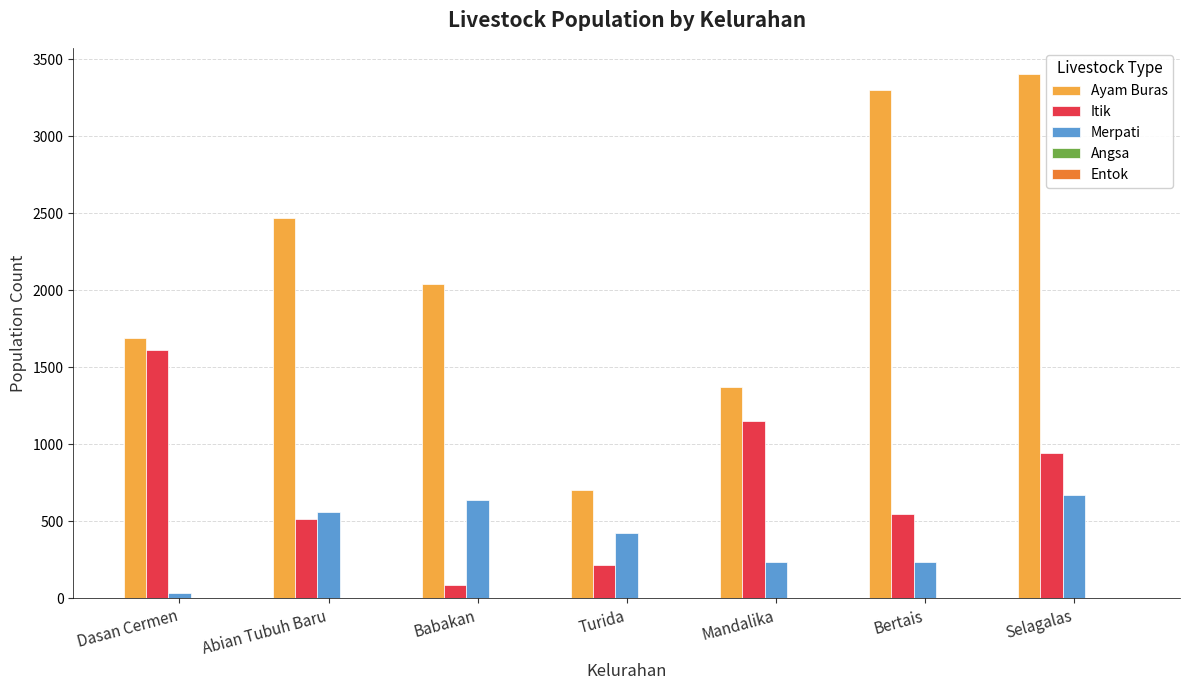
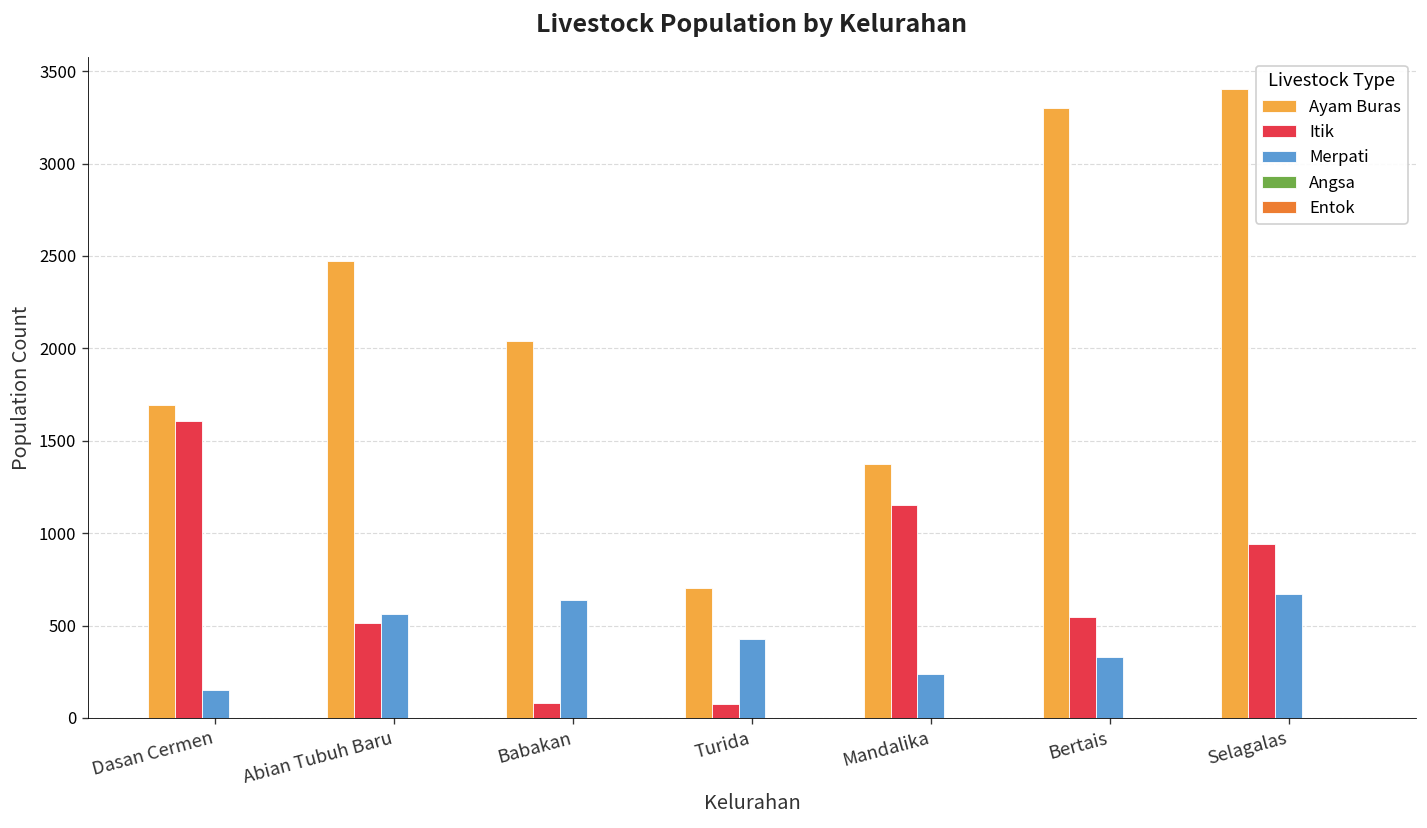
Merpati, Dasan Cermen: 30 -> 150
Itik, Turida: 210 -> 80
Merpati, Bertais: 240 -> 330
